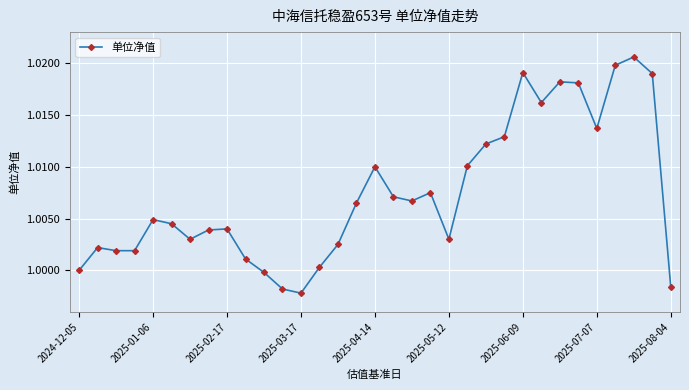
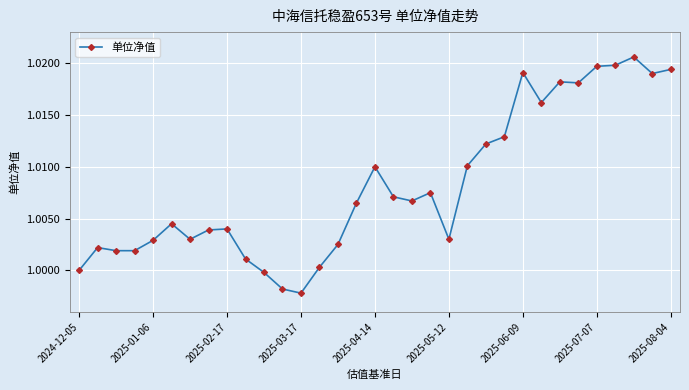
2025-01-06: 1.0049 -> 1.0029
2025-07-07: 1.0137 -> 1.0197
2025-08-04: 0.9984 -> 1.0194
